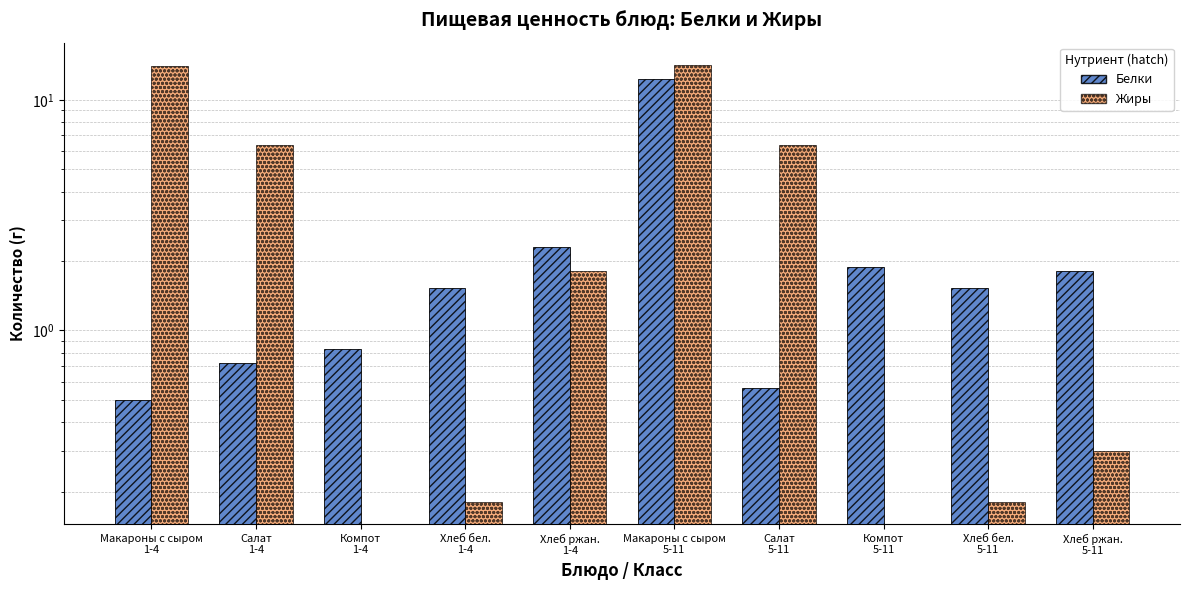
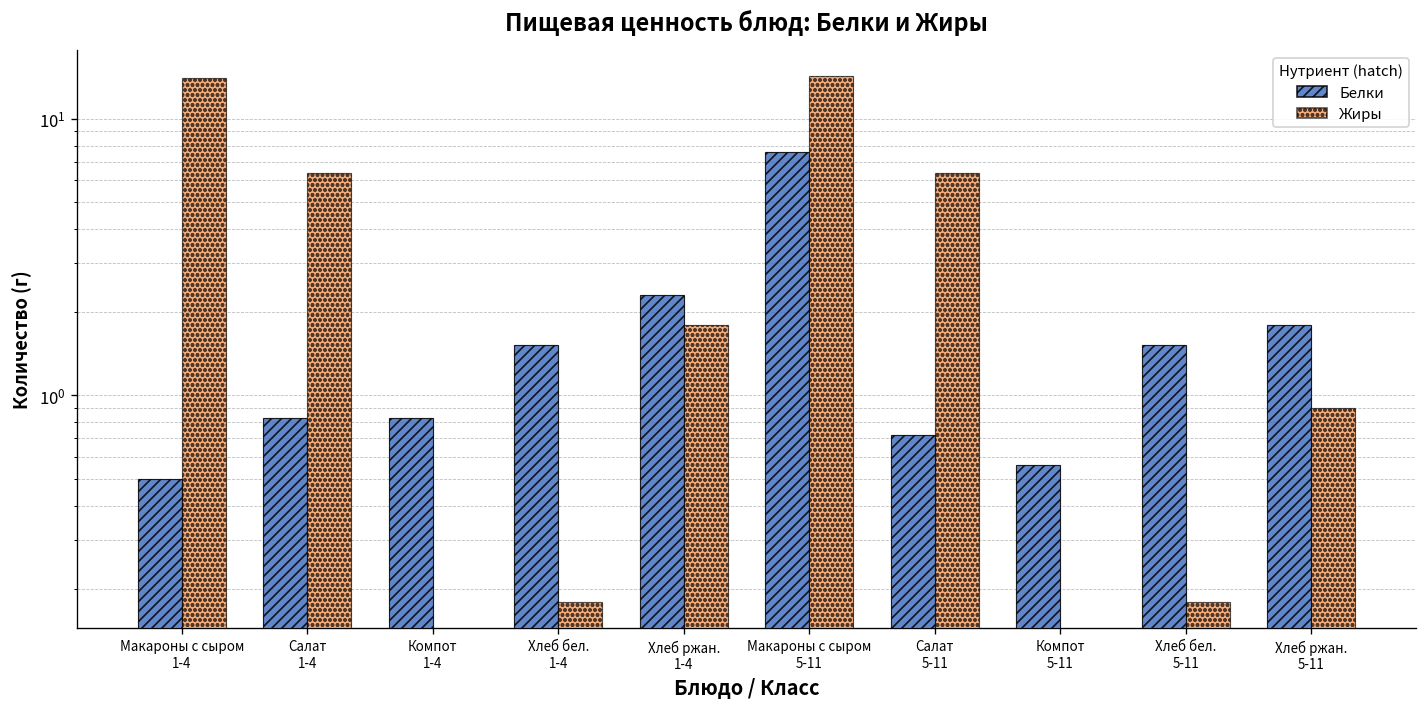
Белки, Салат 1-4: 0.72 -> 0.83
Белки, Макароны с сыром 5-11: 12 -> 7.6
Белки, Салат 5-11: 0.56 -> 0.72
Белки, Компот 5-11: 1.9 -> 0.56
Жиры, Хлеб ржан. 5-11: 0.3 -> 0.9
